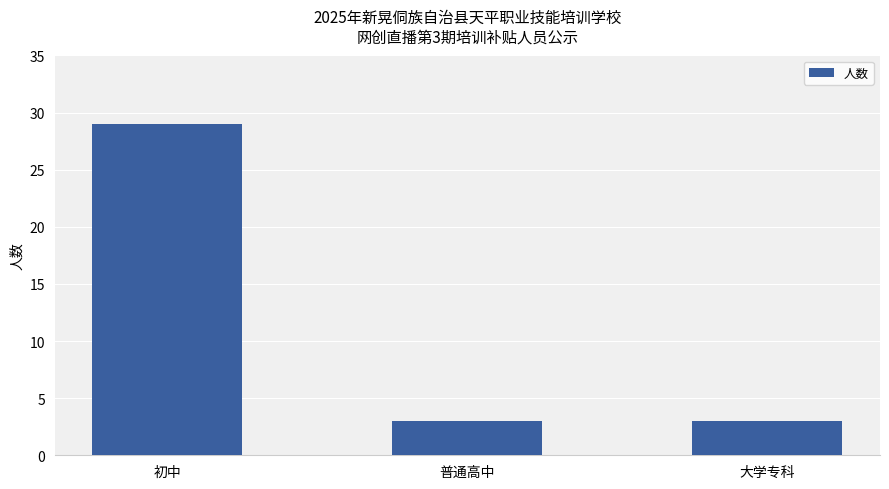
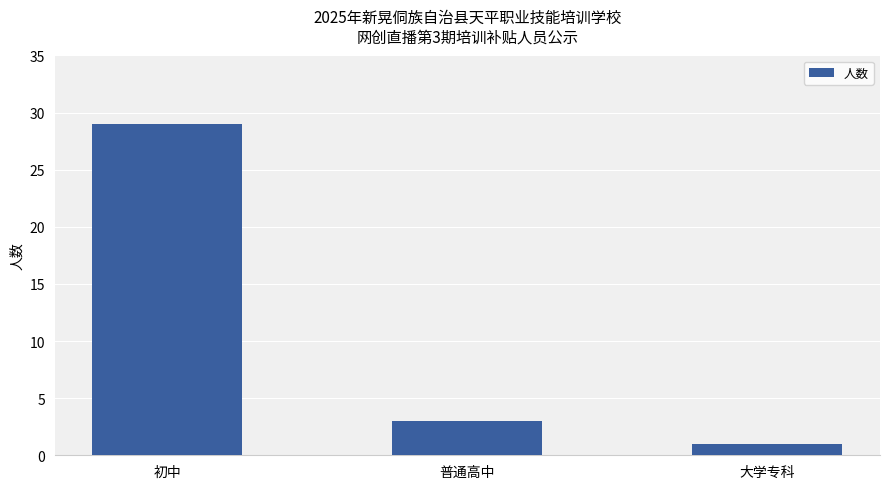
大学专科: 3 -> 1
